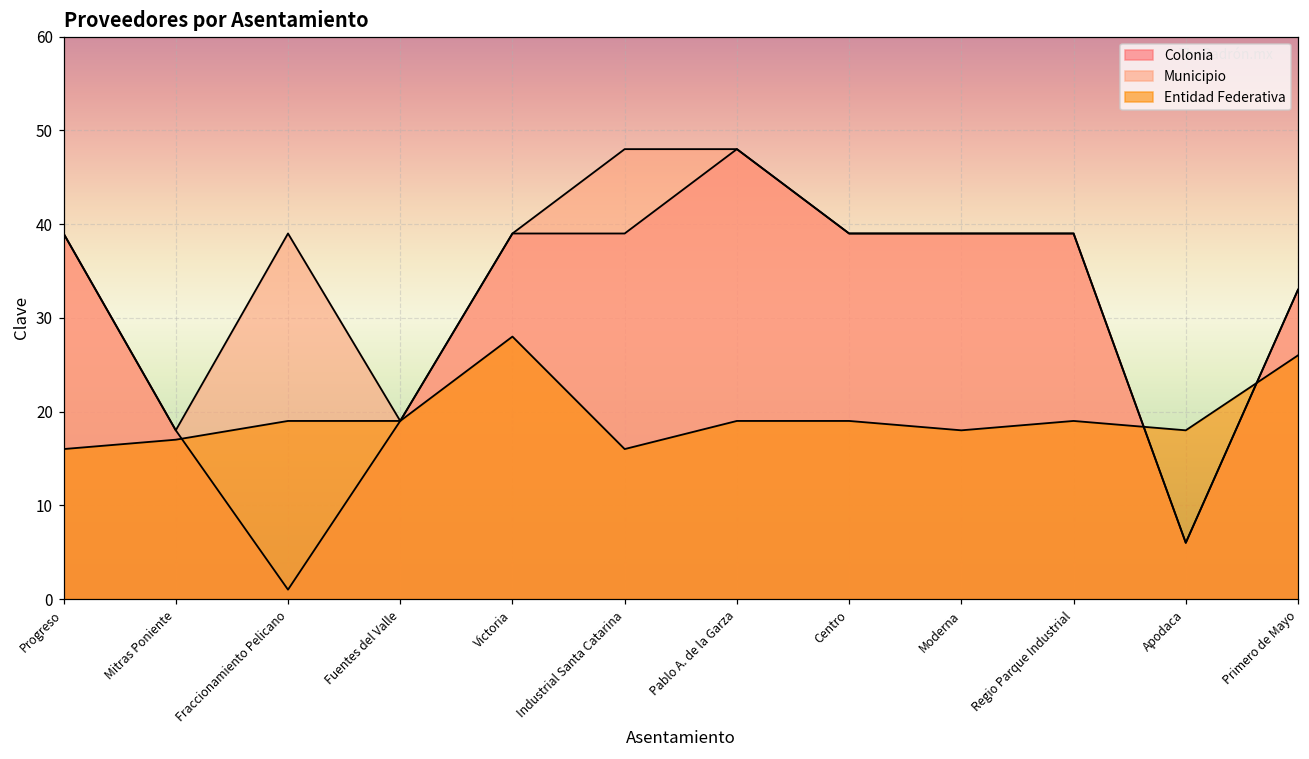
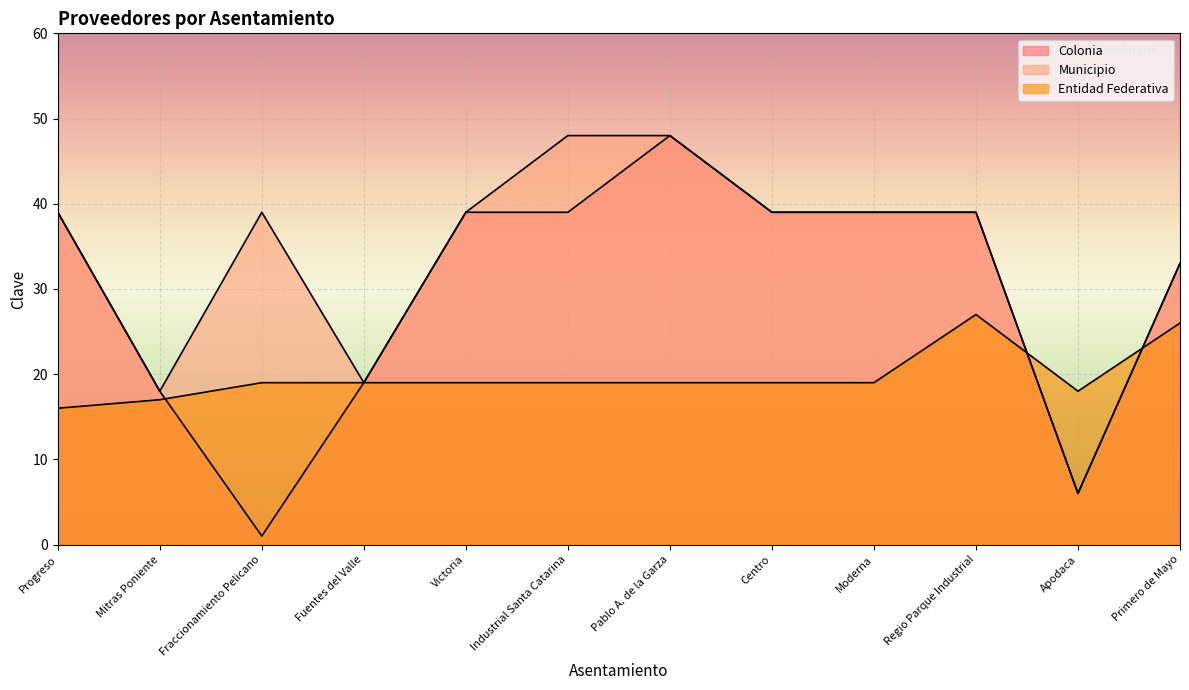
Entidad Federativa, Victoria: 28 -> 19
Entidad Federativa, Industrial Santa Catarina: 16 -> 19
Entidad Federativa, Moderna: 18 -> 19
Entidad Federativa, Regio Parque Industrial: 19 -> 27
